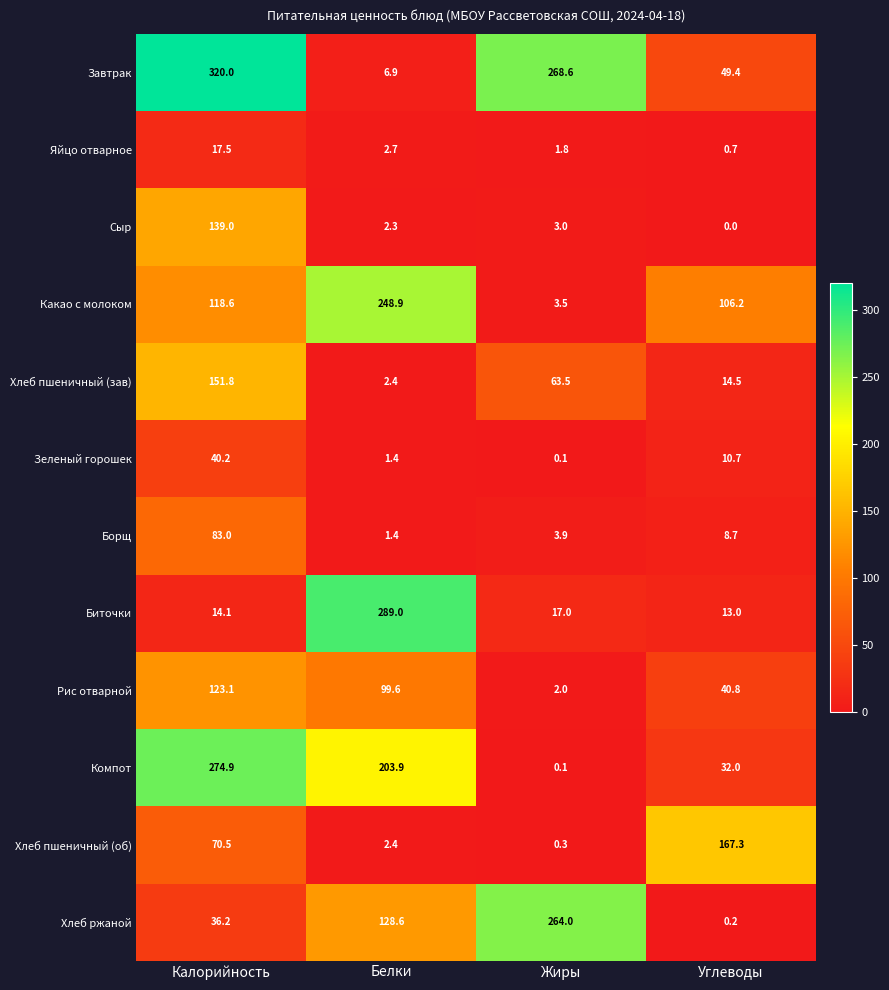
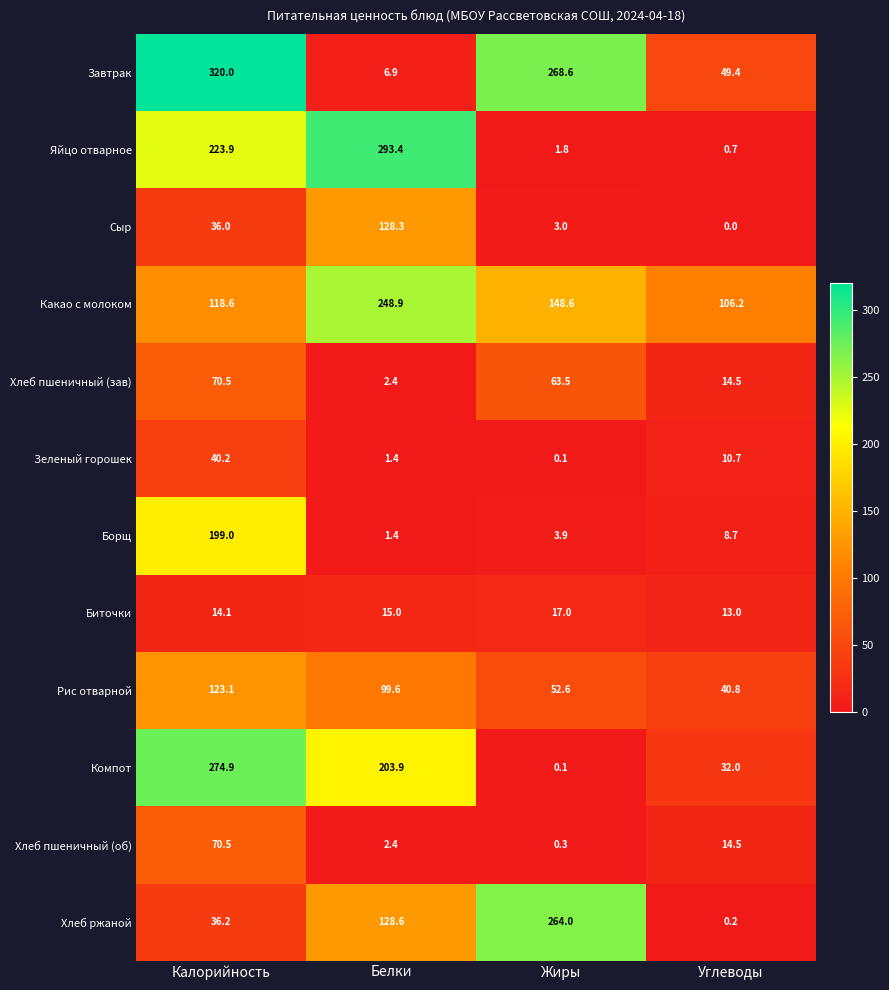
Яйцо отварное, Калорийность: 17.5 -> 223.9
Яйцо отварное, Белки: 2.7 -> 293.4
Сыр, Калорийность: 139.0 -> 36.0
Сыр, Белки: 2.3 -> 128.3
Какао с молоком, Жиры: 3.5 -> 148.6
Хлеб пшеничный (зав), Калорийность: 151.8 -> 70.5
Борщ, Калорийность: 83.0 -> 199.0
Биточки, Белки: 289.0 -> 15.0
Рис отварной, Жиры: 2.0 -> 52.6
Хлеб пшеничный (об), Углеводы: 167.3 -> 14.5
